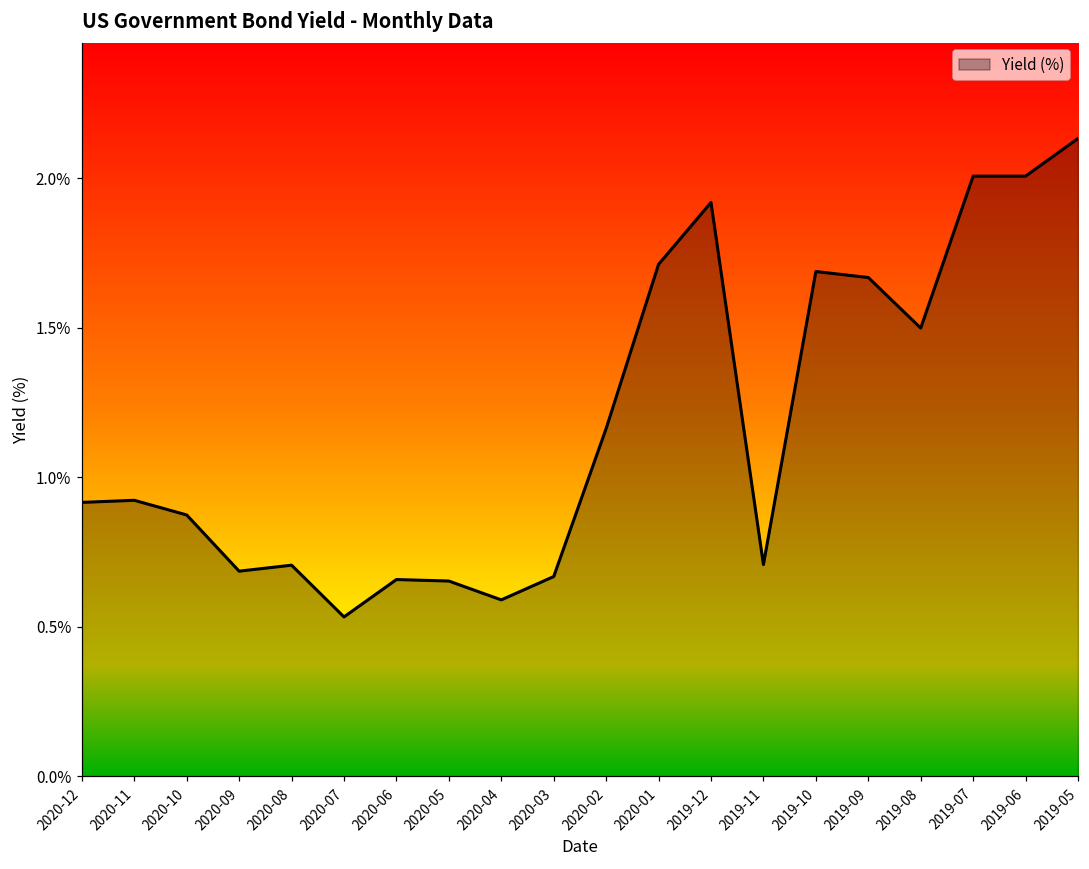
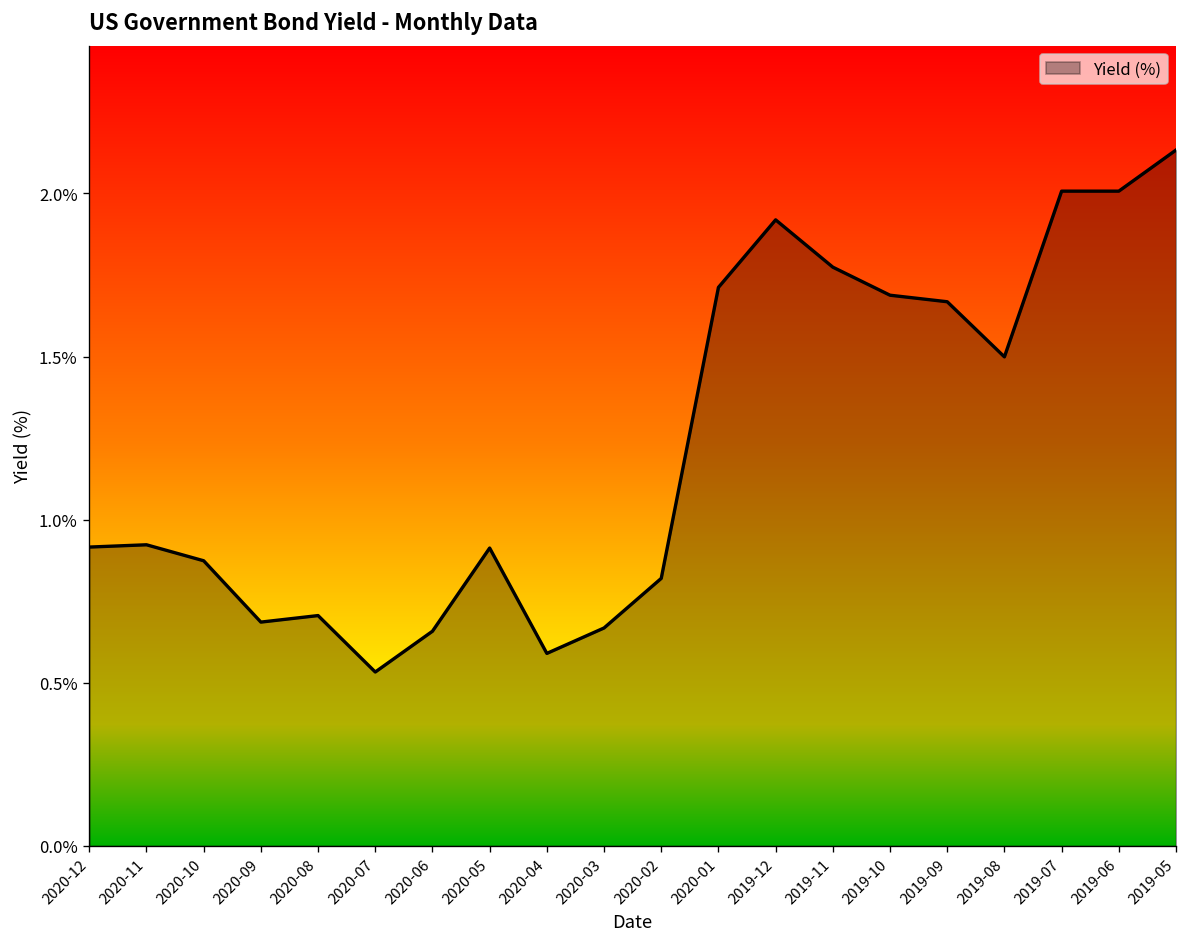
2020-05: 0.65% -> 0.91%
2020-02: 1.16% -> 0.82%
2019-11: 0.71% -> 1.77%
